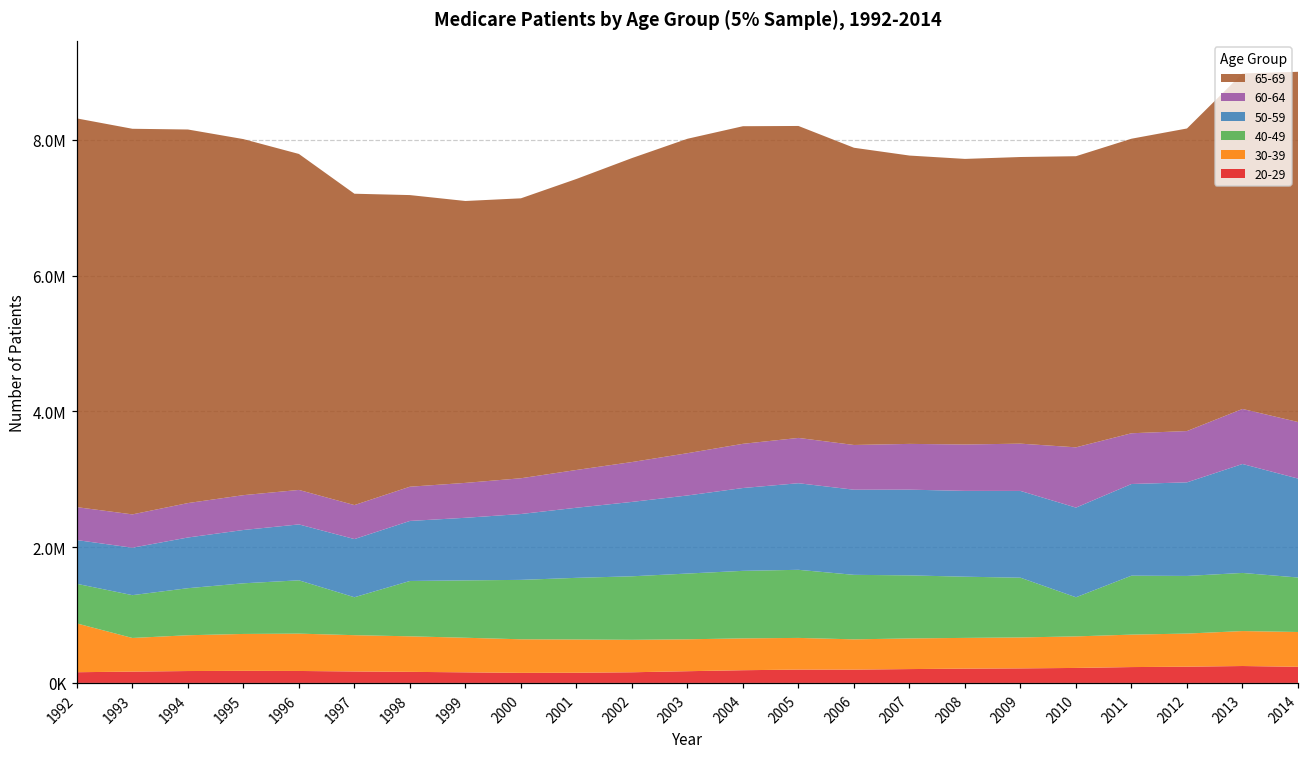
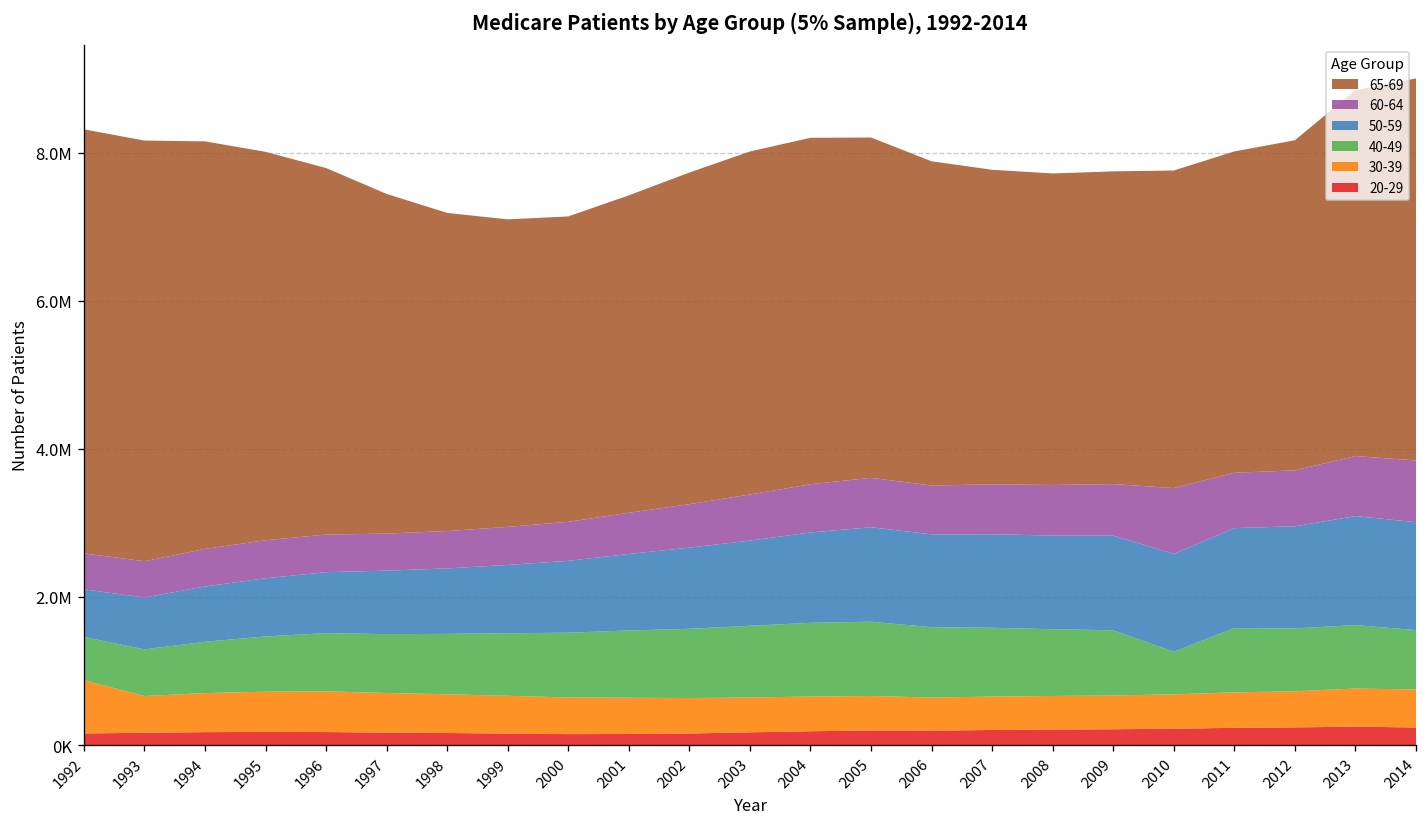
40-49, 1997: 600000 -> 800000
50-59, 2013: 1600000 -> 1500000
